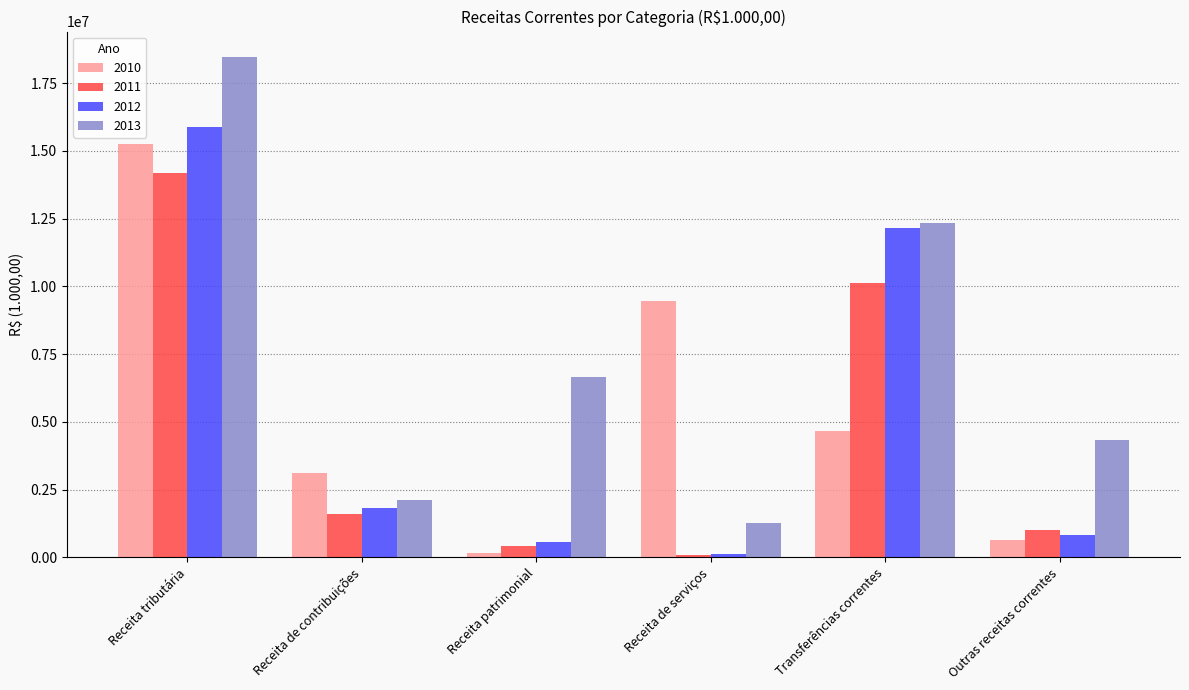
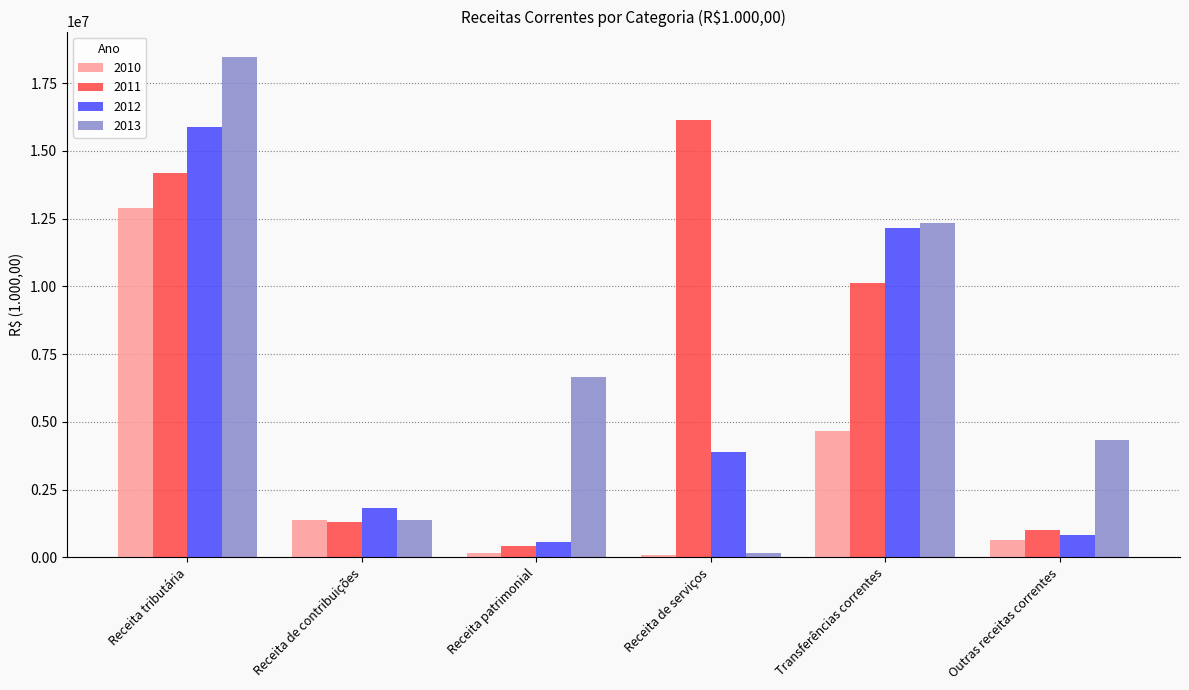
2010, Receita tributária: 15200000 -> 12900000
2010, Receita de contribuições: 3100000 -> 1400000
2011, Receita de contribuições: 1600000 -> 1300000
2013, Receita de contribuições: 2100000 -> 1400000
2010, Receita de serviços: 9400000 -> 100000
2011, Receita de serviços: 100000 -> 16100000
2012, Receita de serviços: 100000 -> 3900000
2013, Receita de serviços: 1300000 -> 200000
